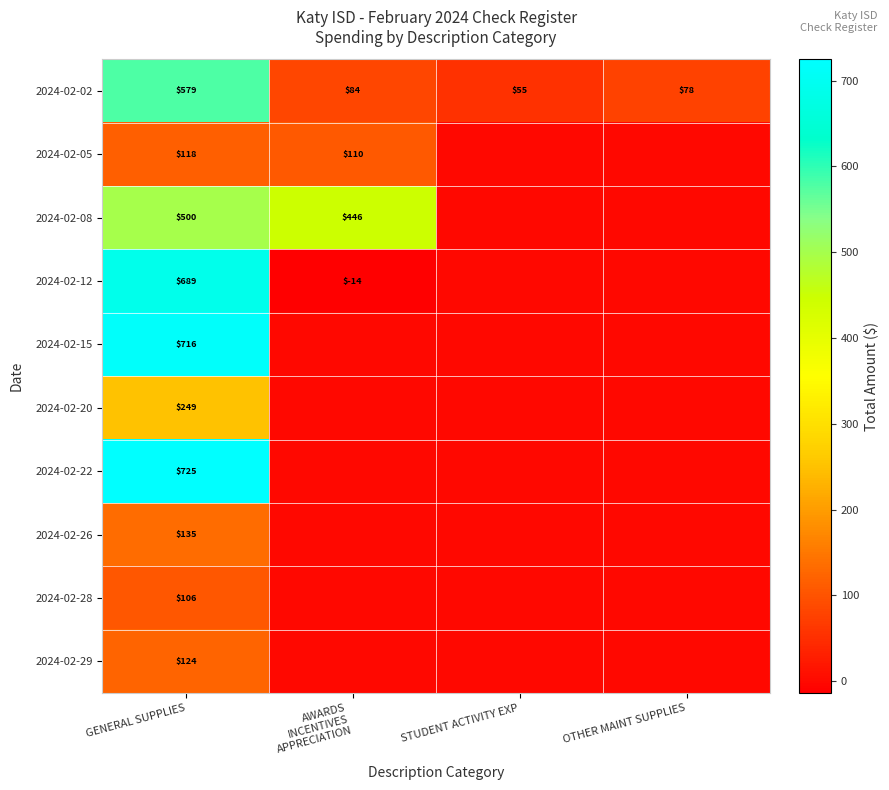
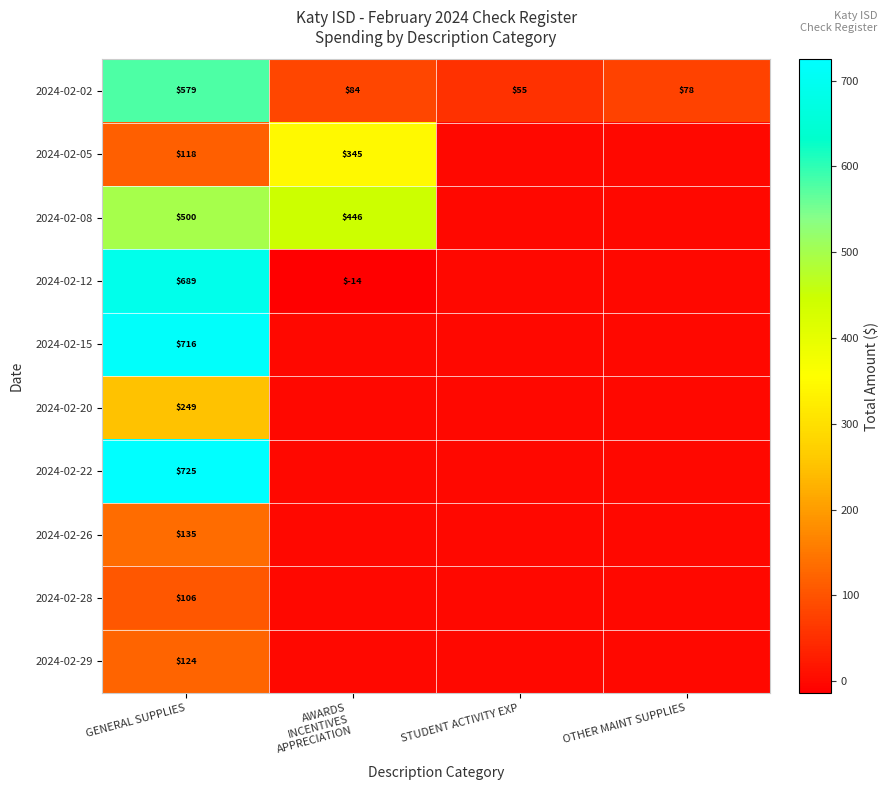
2024-02-05, AWARDS INCENTIVES APPRECIATION: $110 -> $345
